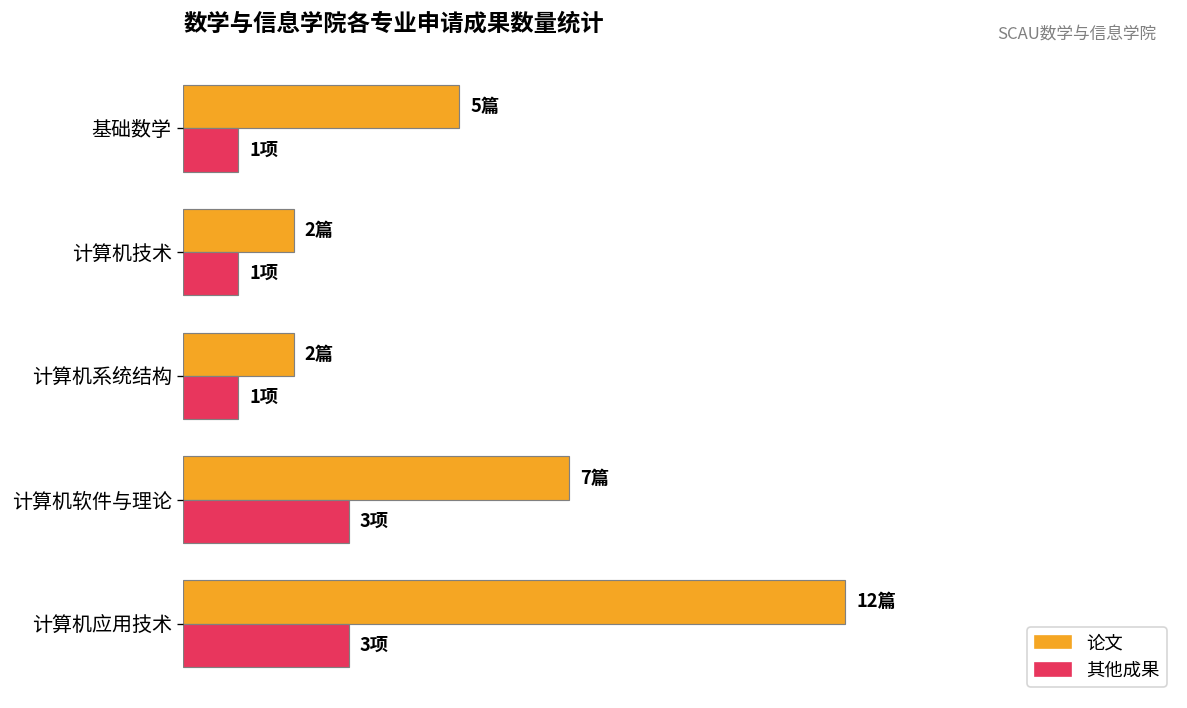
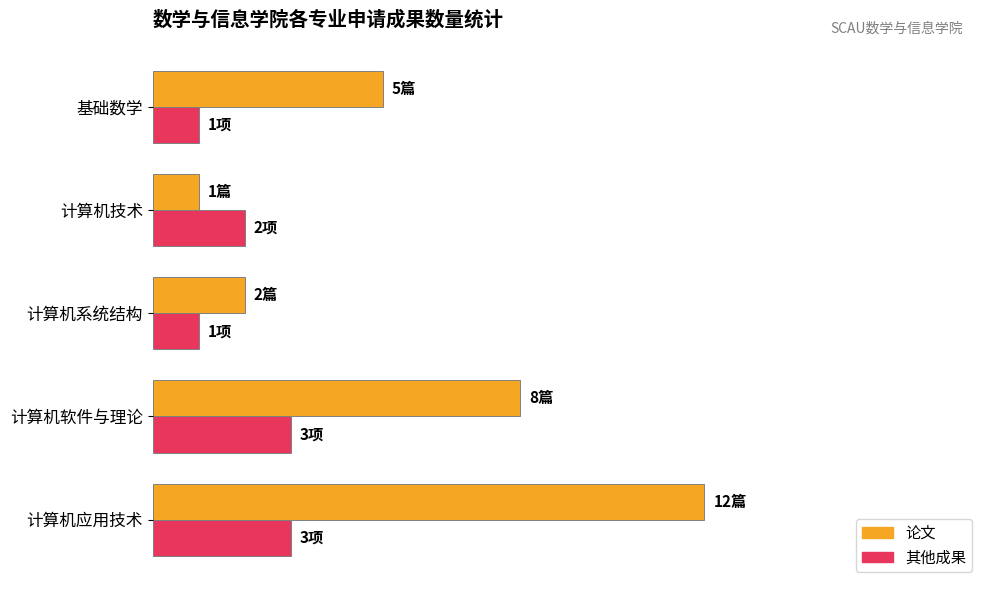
论文, 计算机技术: 2篇 -> 1篇
其他成果, 计算机技术: 1项 -> 2项
论文, 计算机软件与理论: 7篇 -> 8篇
